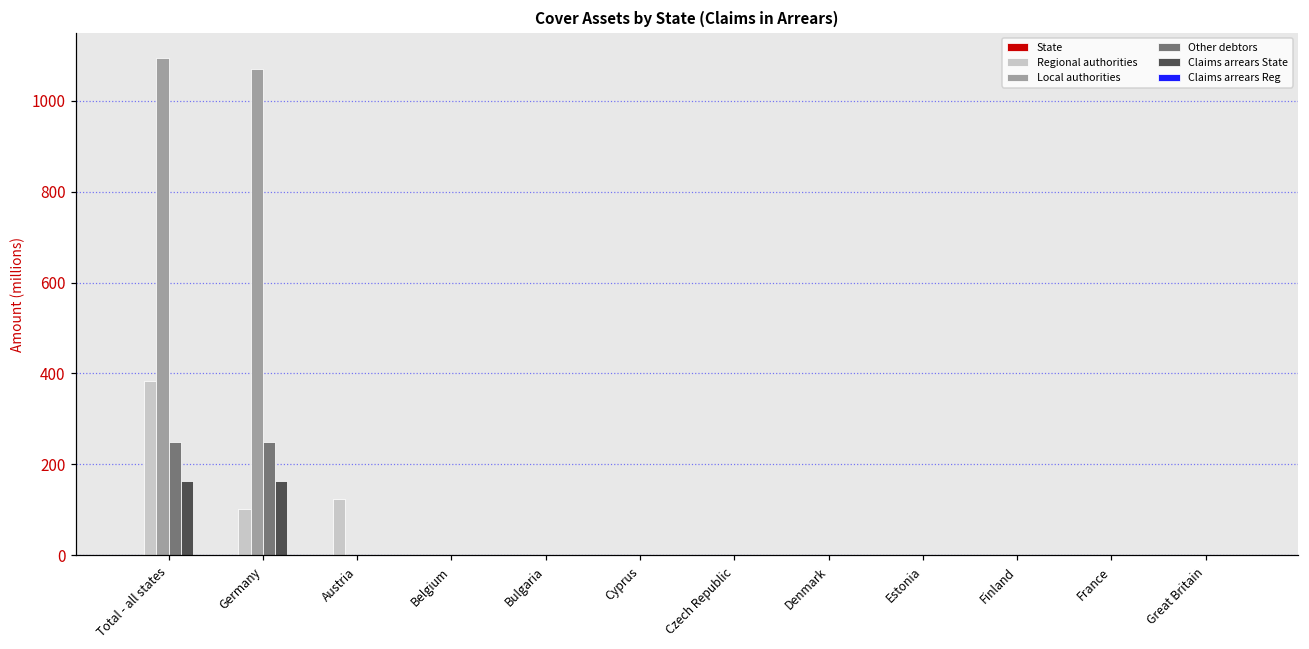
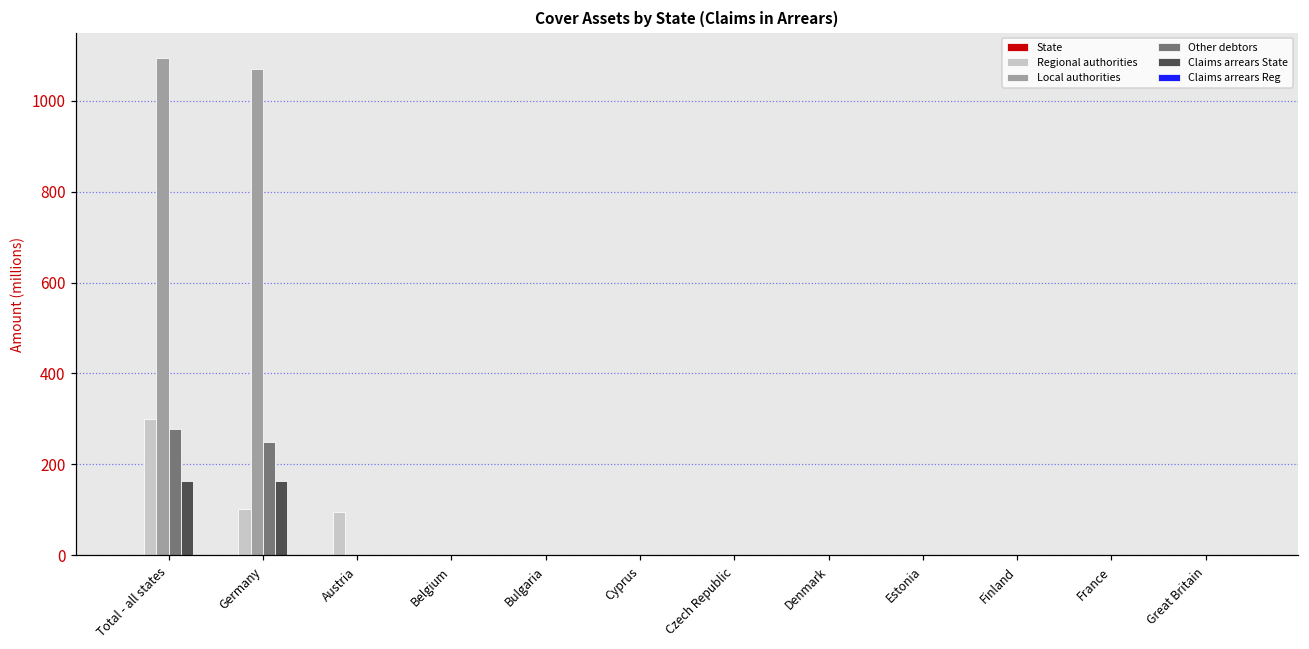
Regional authorities, Total - all states: 380 -> 300
Other debtors, Total - all states: 250 -> 280
Regional authorities, Austria: 120 -> 100
